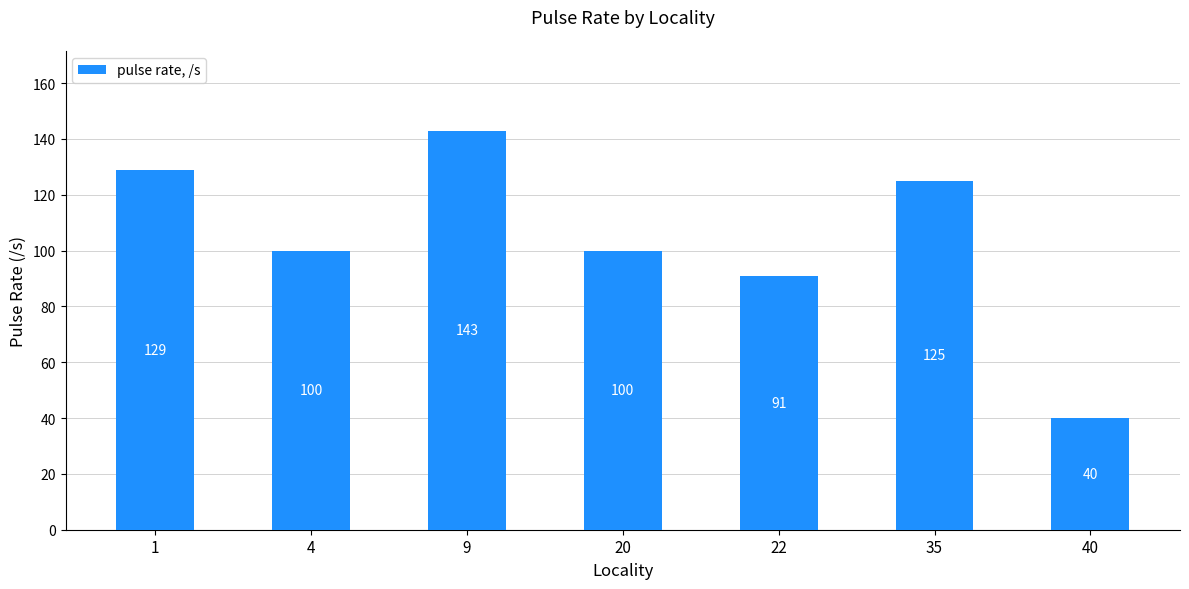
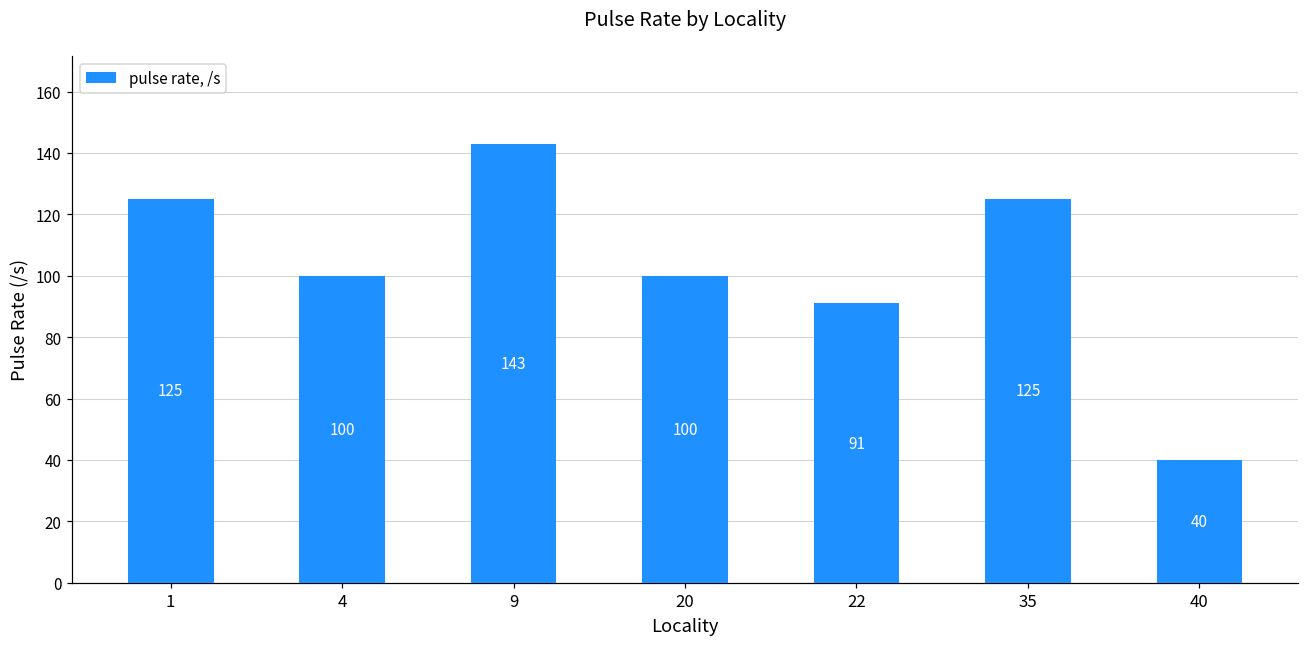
1: 129 -> 125
